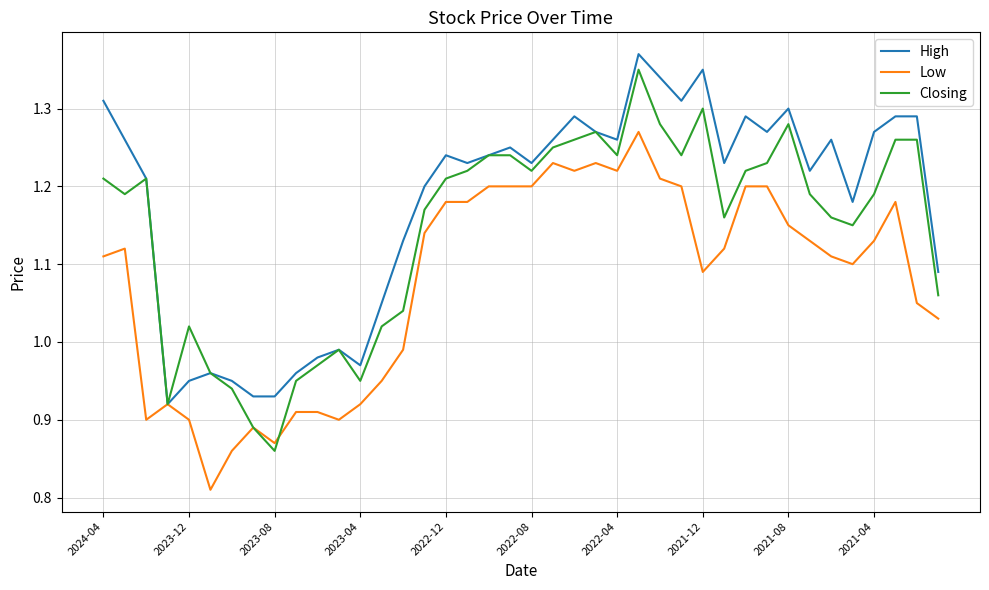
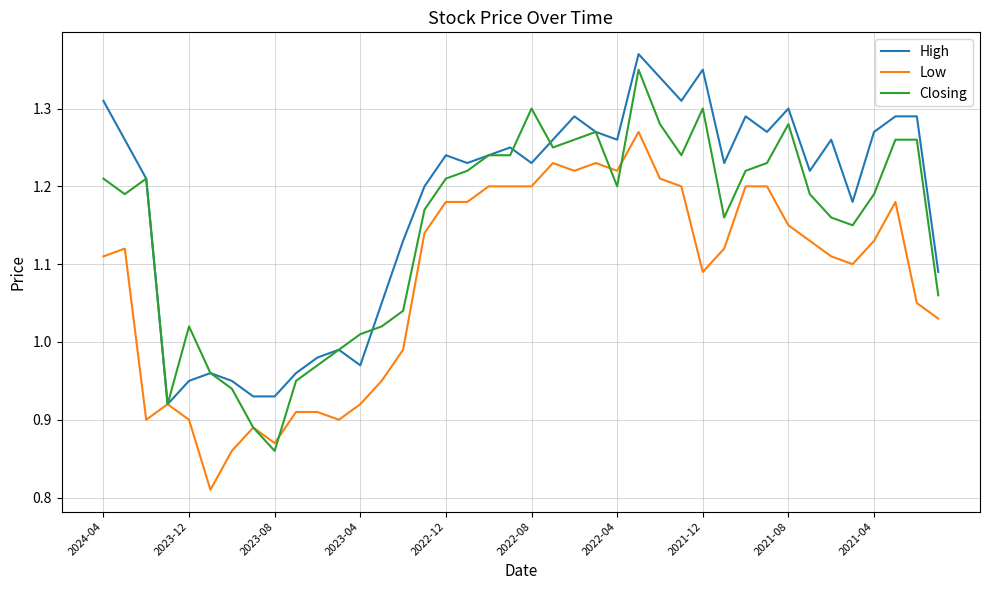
Closing, 2023-04: 0.95 -> 1.01
Closing, 2022-08: 1.22 -> 1.30
Closing, 2022-04: 1.24 -> 1.20
